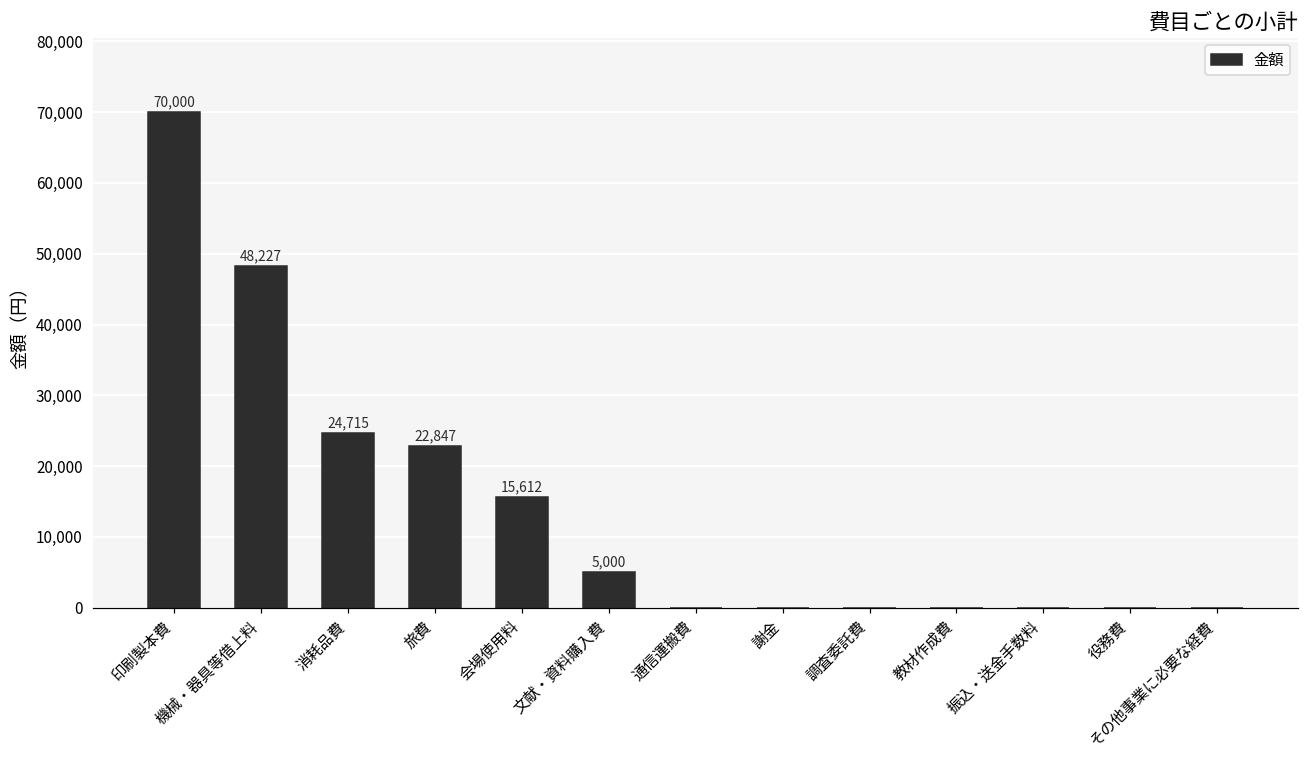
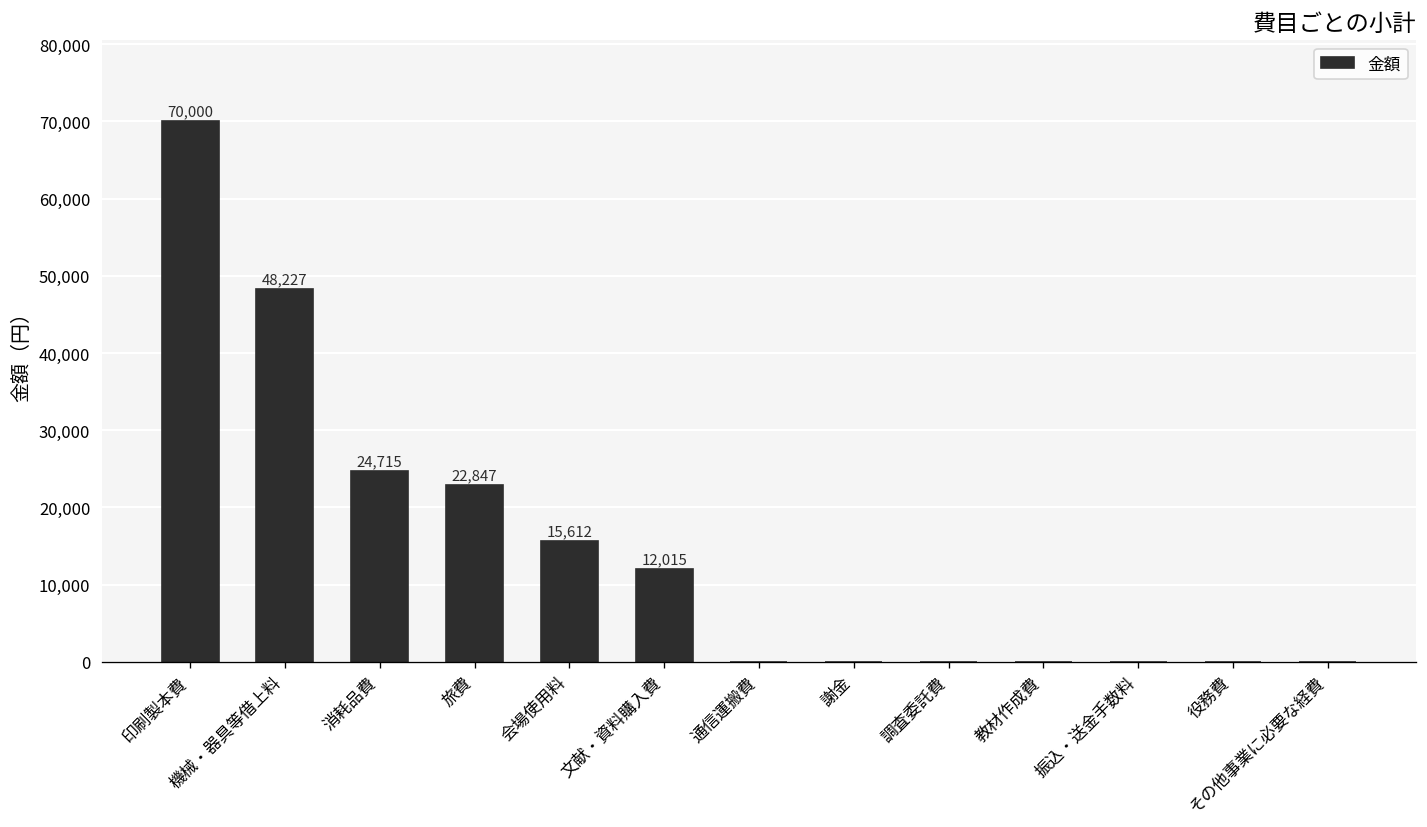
文献・資料購入費: 5,000 -> 12,015
